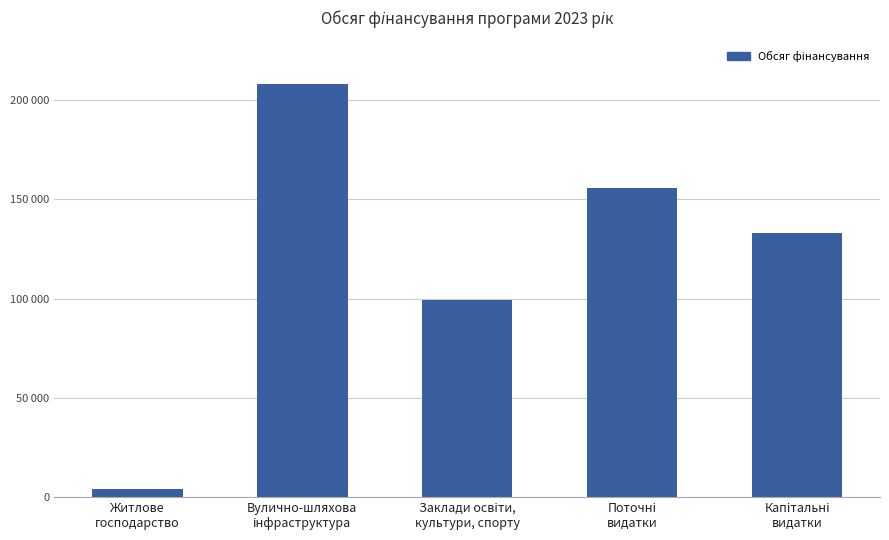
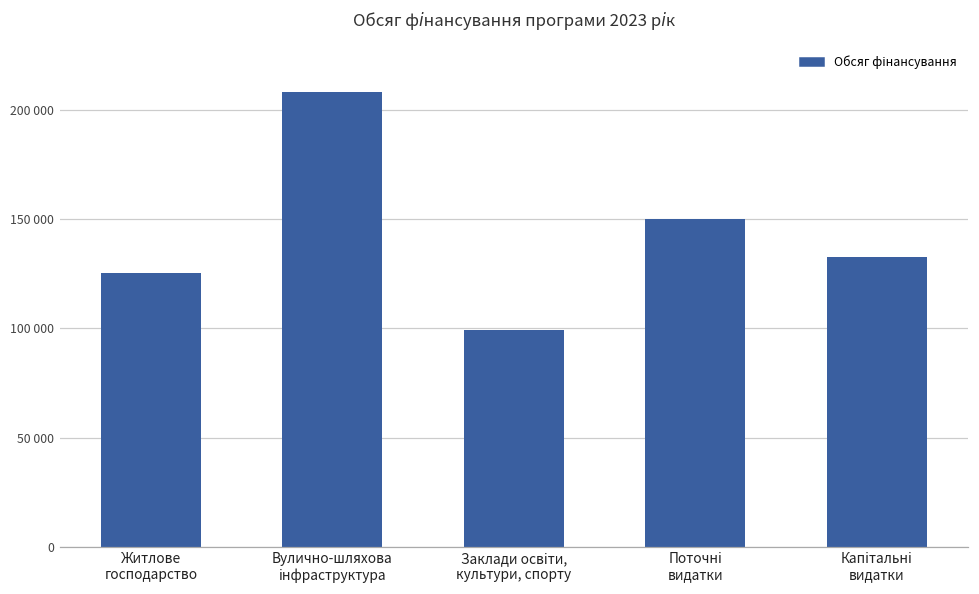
Житлове господарство: 4000 -> 125000
Поточні видатки: 156000 -> 150000
